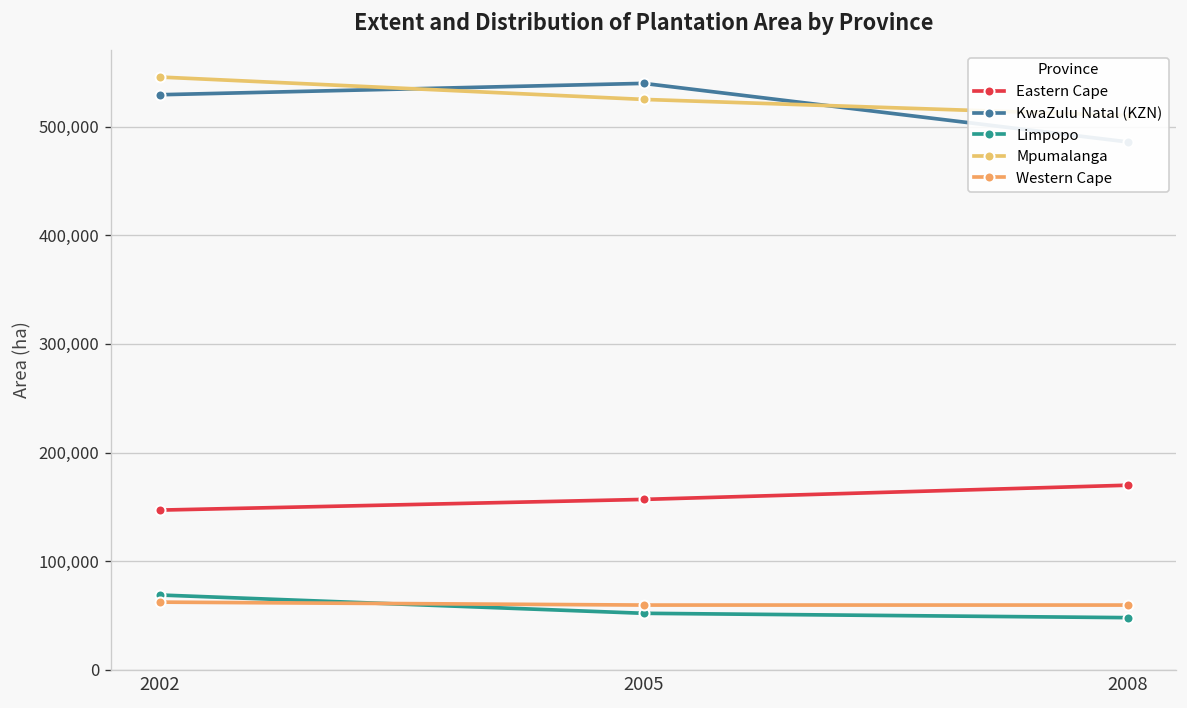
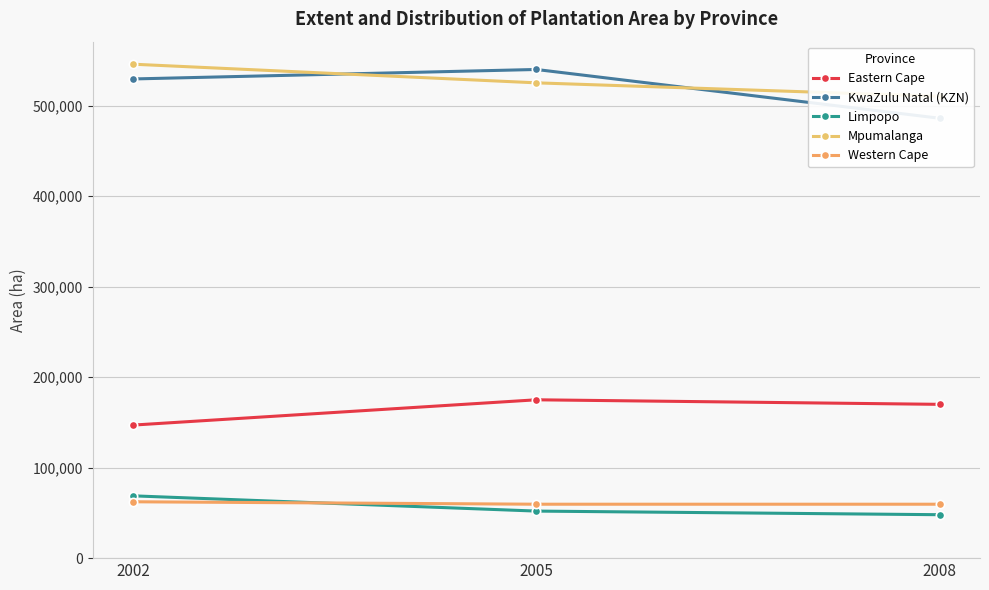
Eastern Cape, 2005: 160,000 -> 170,000
